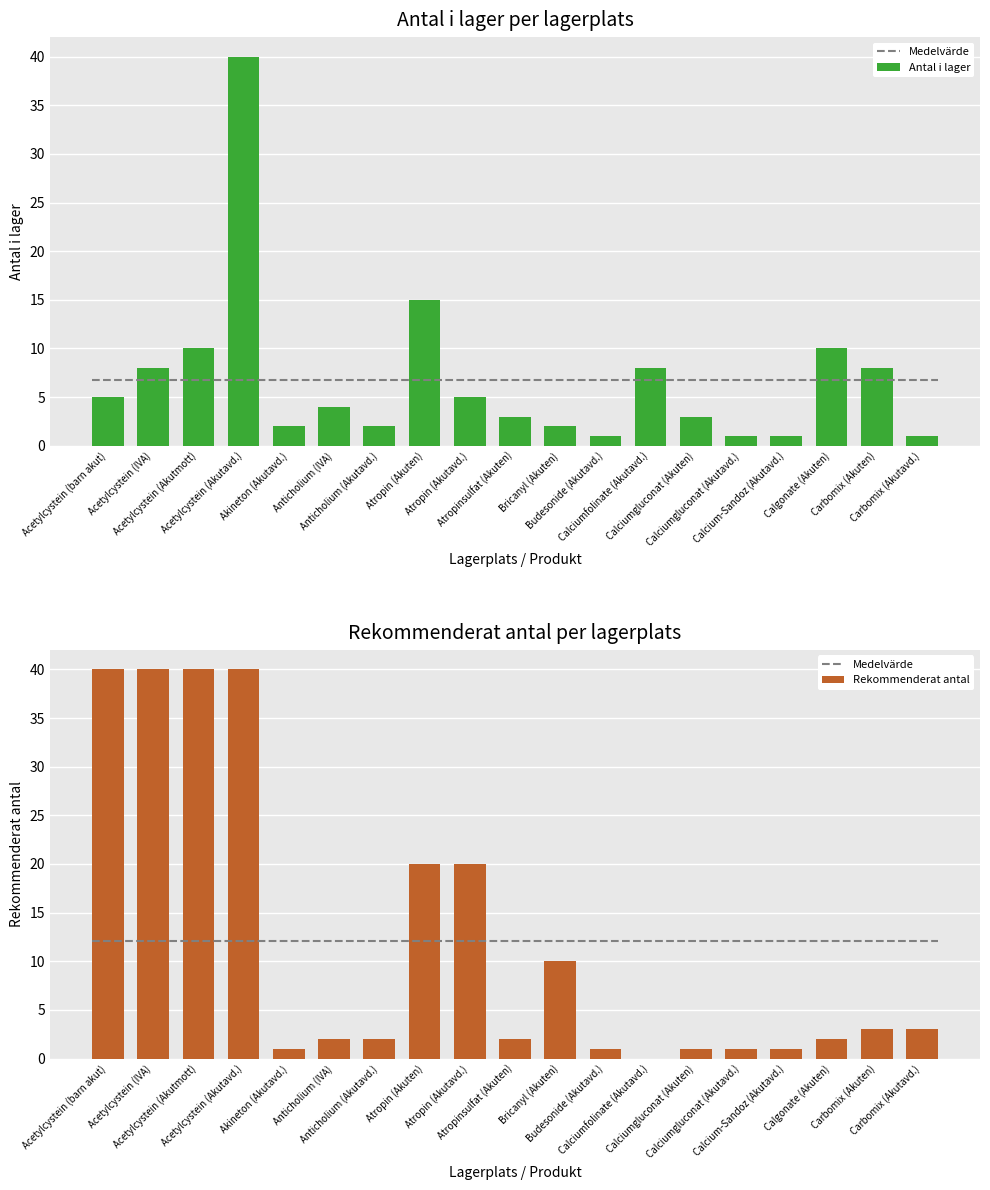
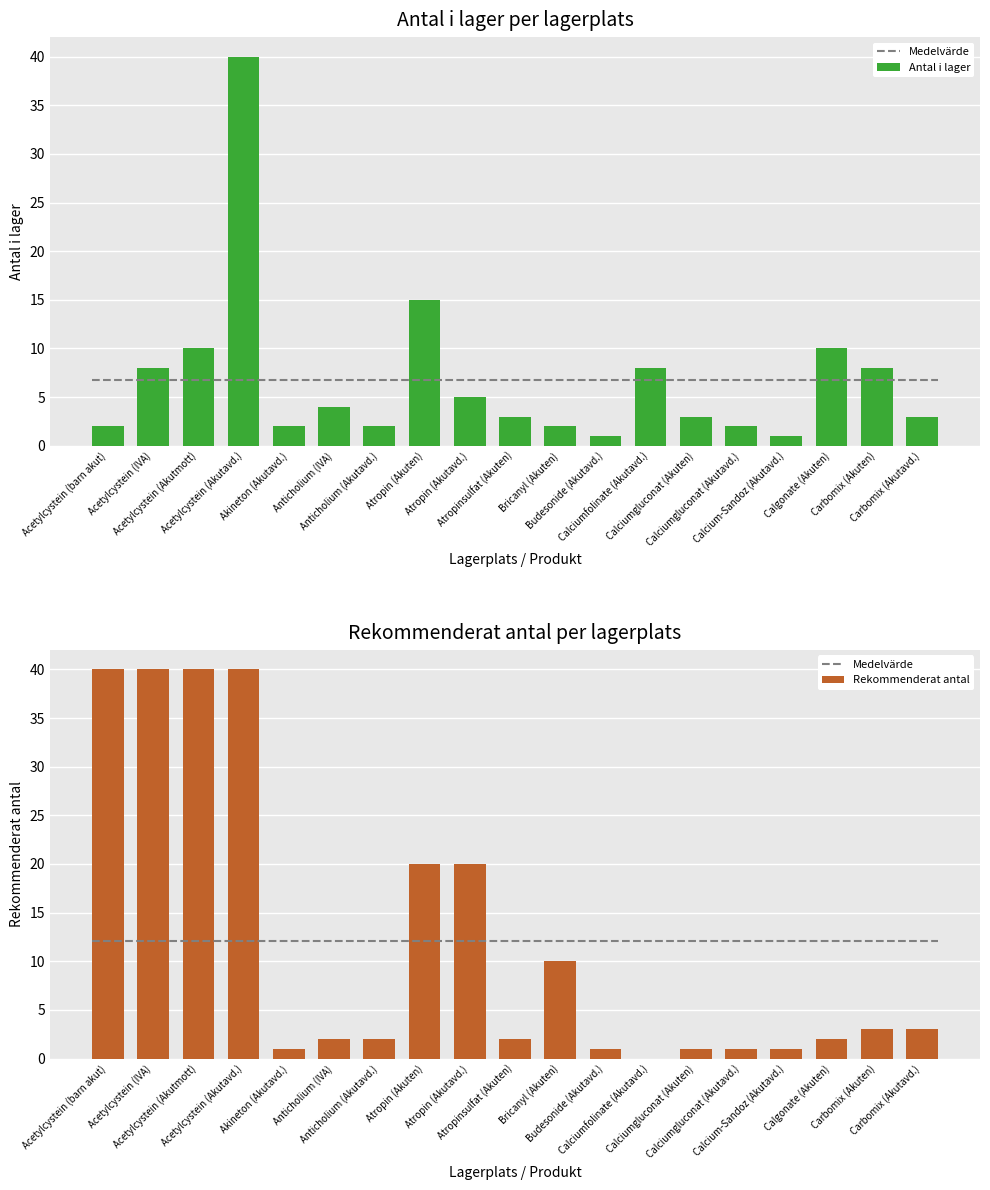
Antal i lager per lagerplats, Antal i lager, Acetylcystein (barn akut): 5 -> 2
Antal i lager per lagerplats, Antal i lager, Calciumgluconat (Akutavd.): 1 -> 2
Antal i lager per lagerplats, Antal i lager, Carbomix (Akutavd.): 1 -> 3
